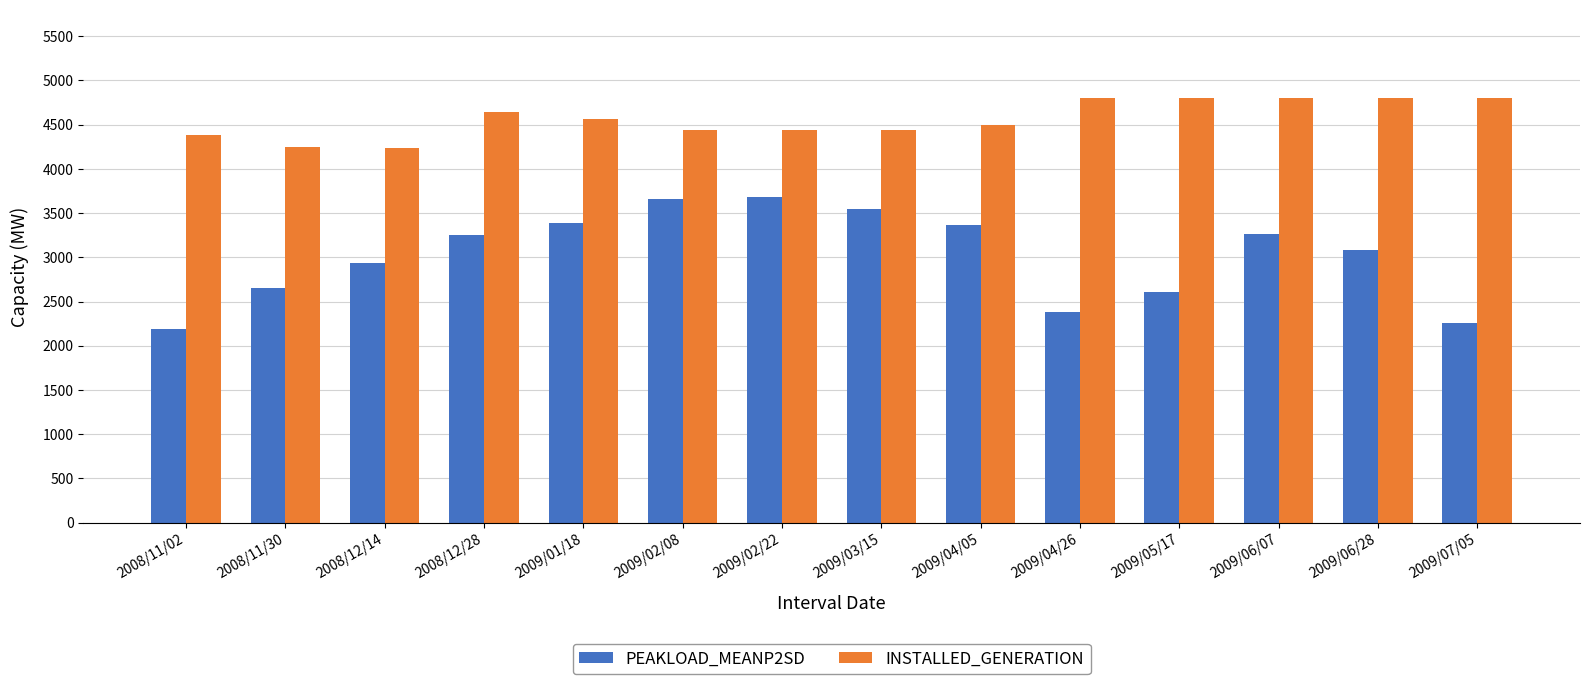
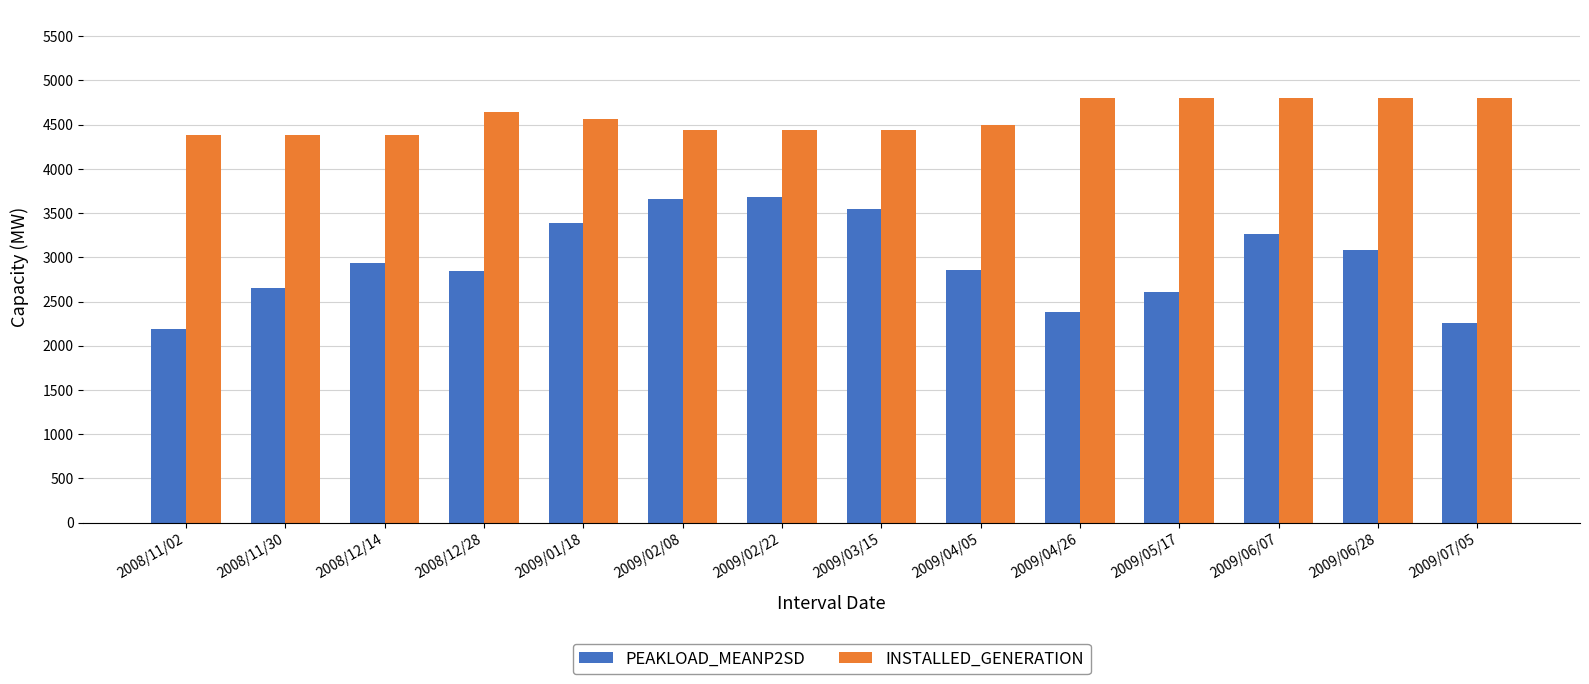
INSTALLED_GENERATION, 2008/11/30: 4300 -> 4400
INSTALLED_GENERATION, 2008/12/14: 4200 -> 4400
PEAKLOAD_MEANP2SD, 2008/12/28: 3200 -> 2800
PEAKLOAD_MEANP2SD, 2009/04/05: 3400 -> 2900
